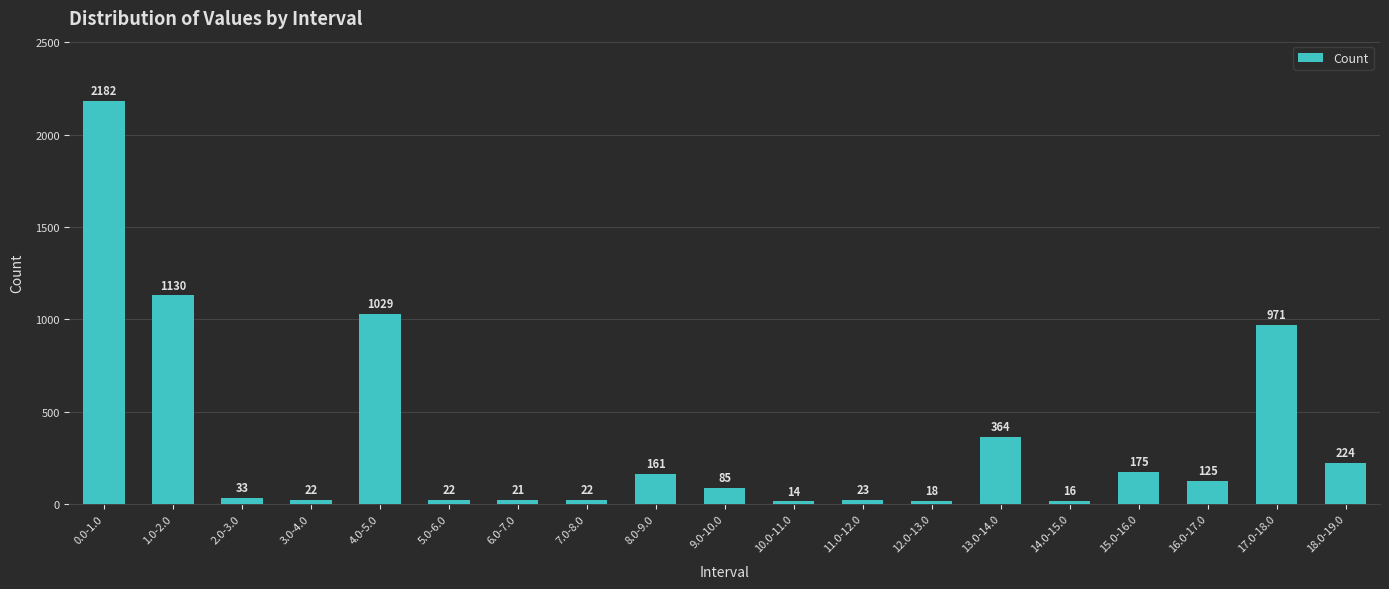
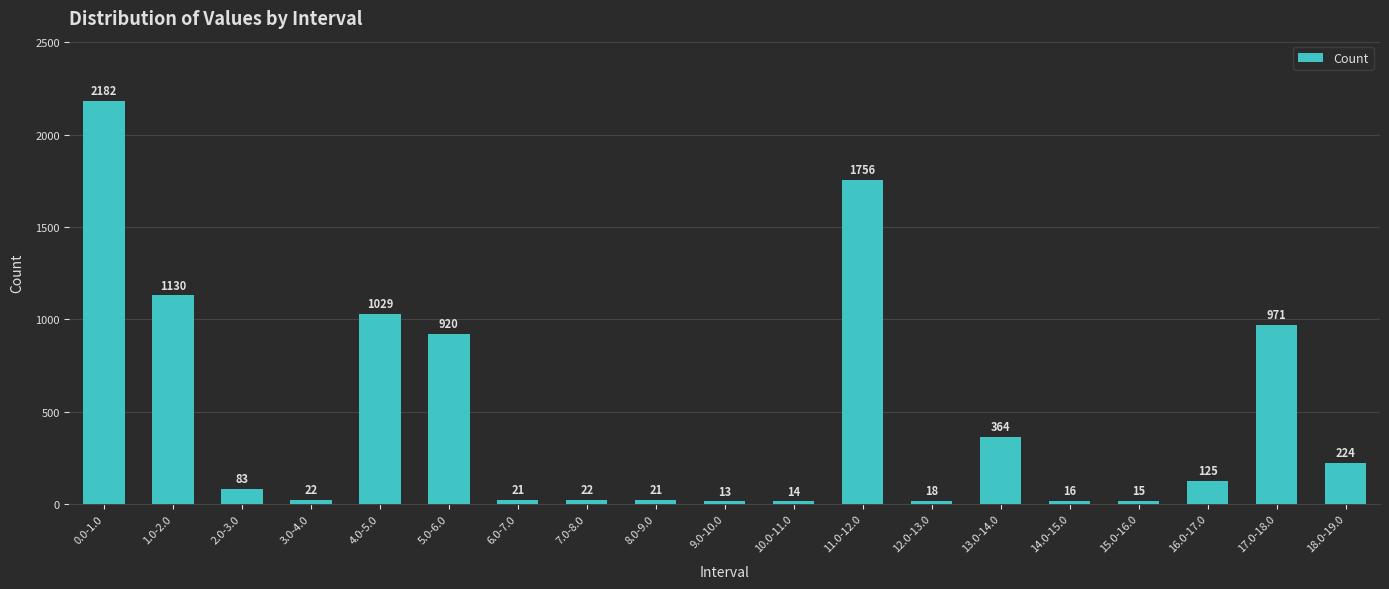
2.0-3.0: 33 -> 83
5.0-6.0: 22 -> 920
8.0-9.0: 161 -> 21
9.0-10.0: 85 -> 13
11.0-12.0: 23 -> 1756
15.0-16.0: 175 -> 15
